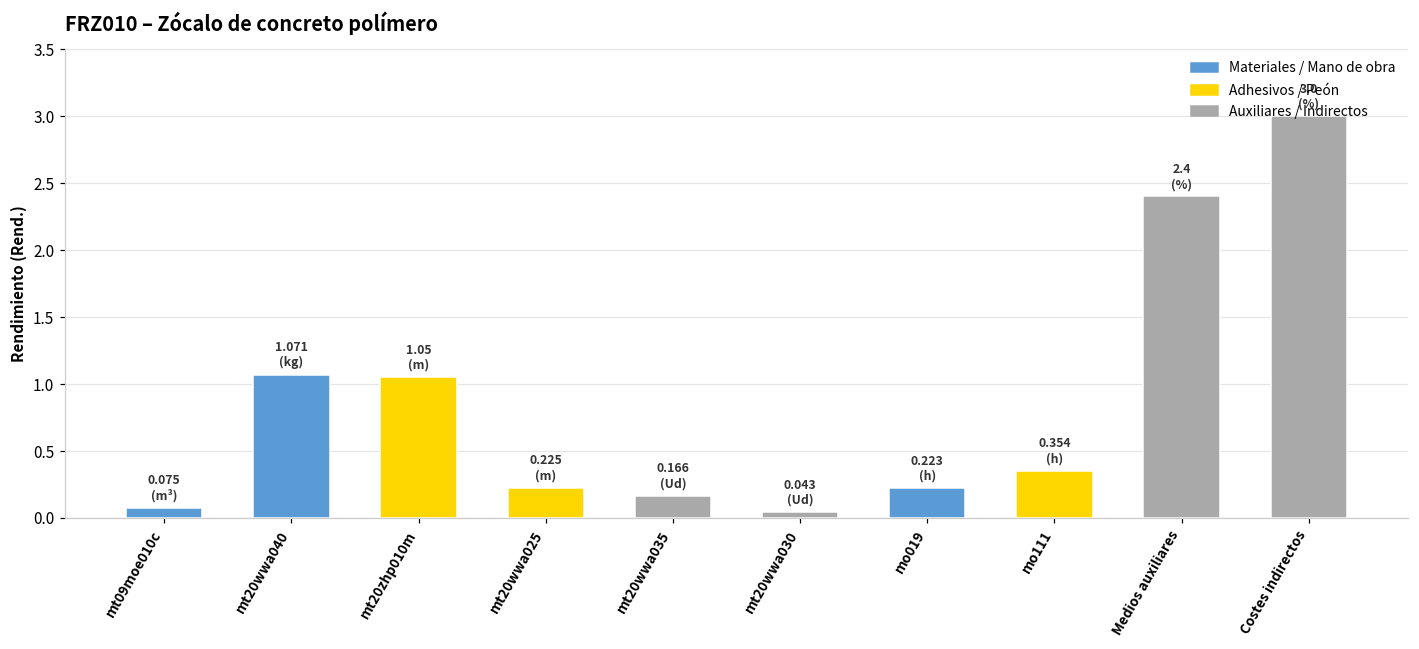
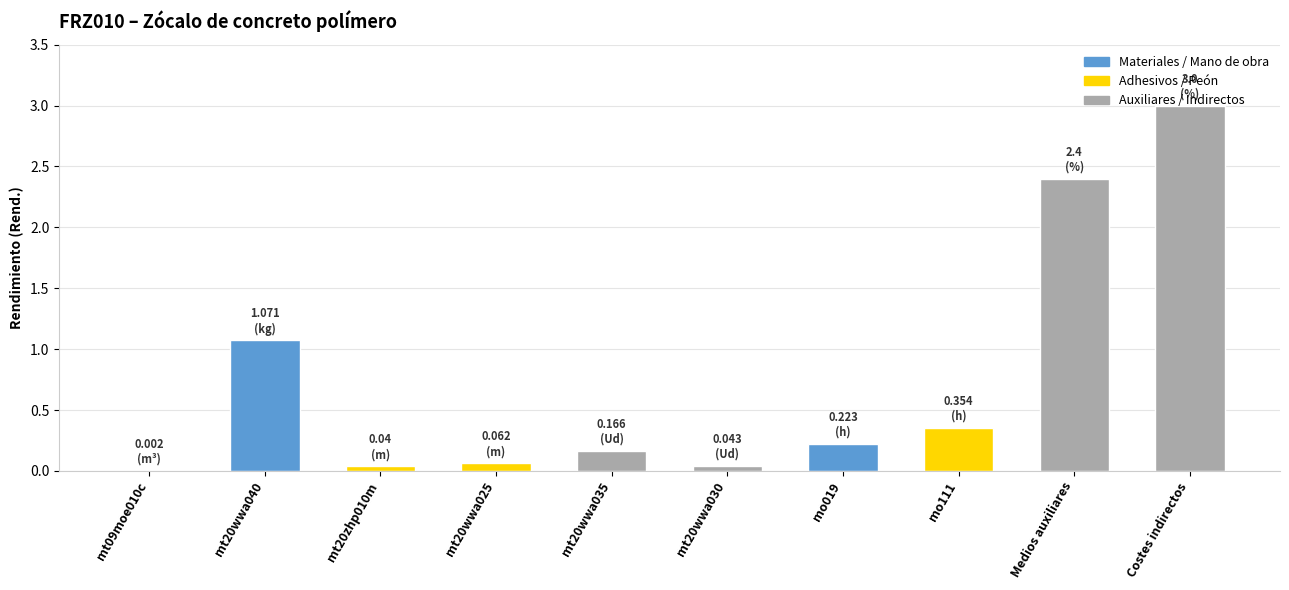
mt09moe010c: 0.075 -> 0.002
mt20zhp010m: 1.05 -> 0.04
mt20wwa025: 0.225 -> 0.062
